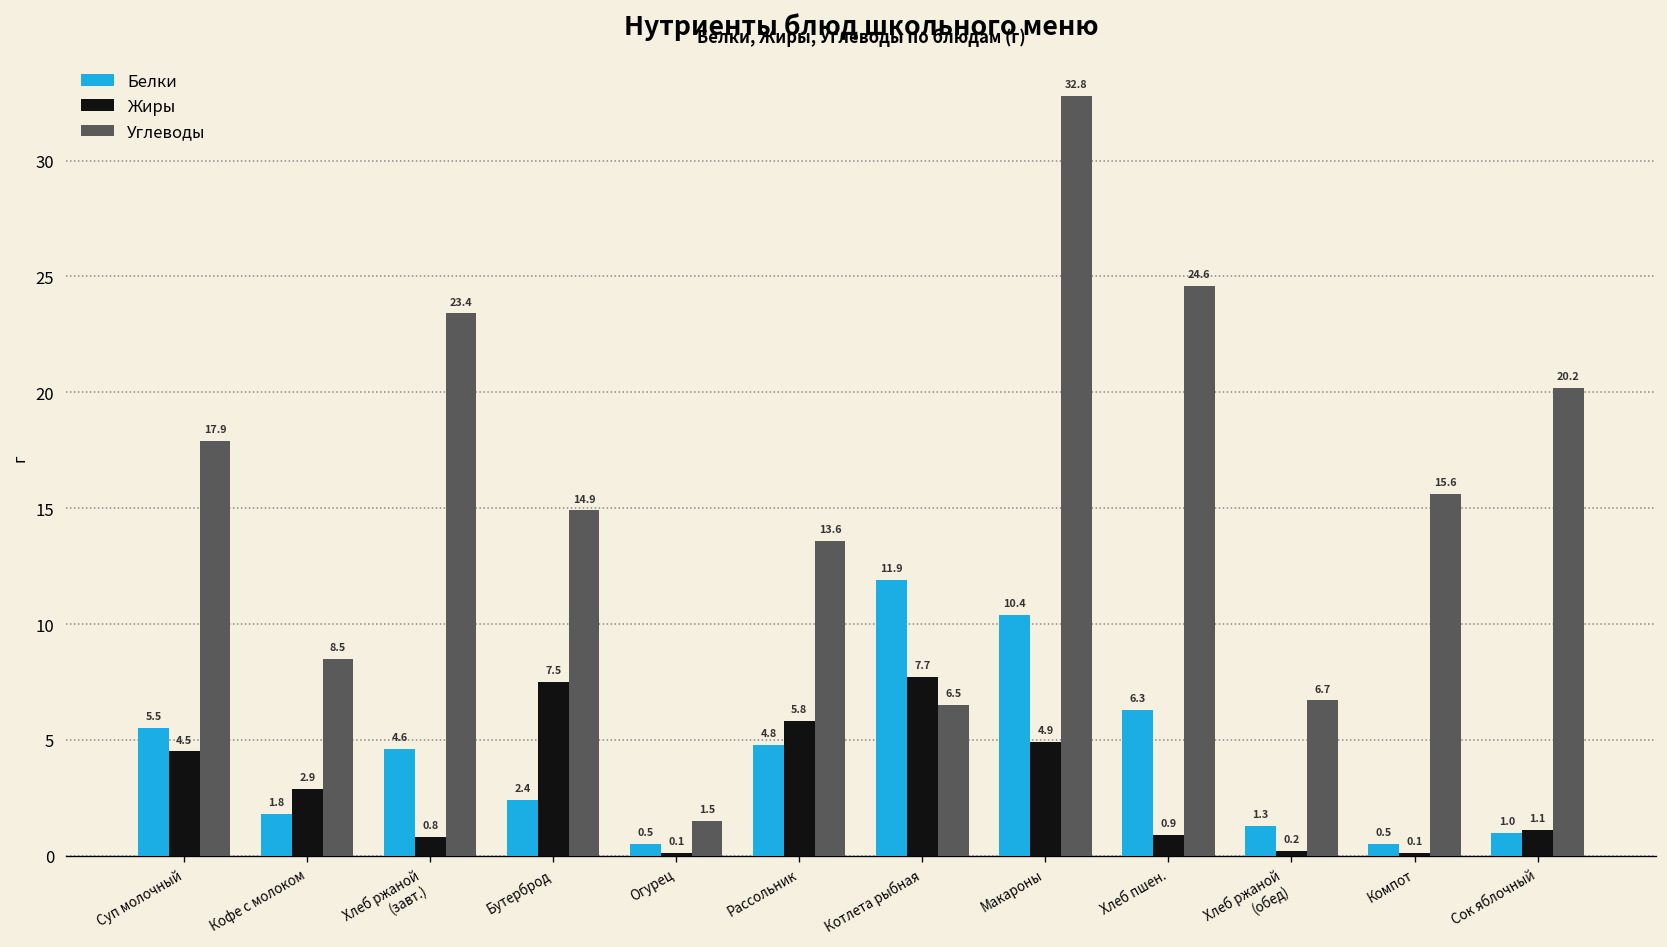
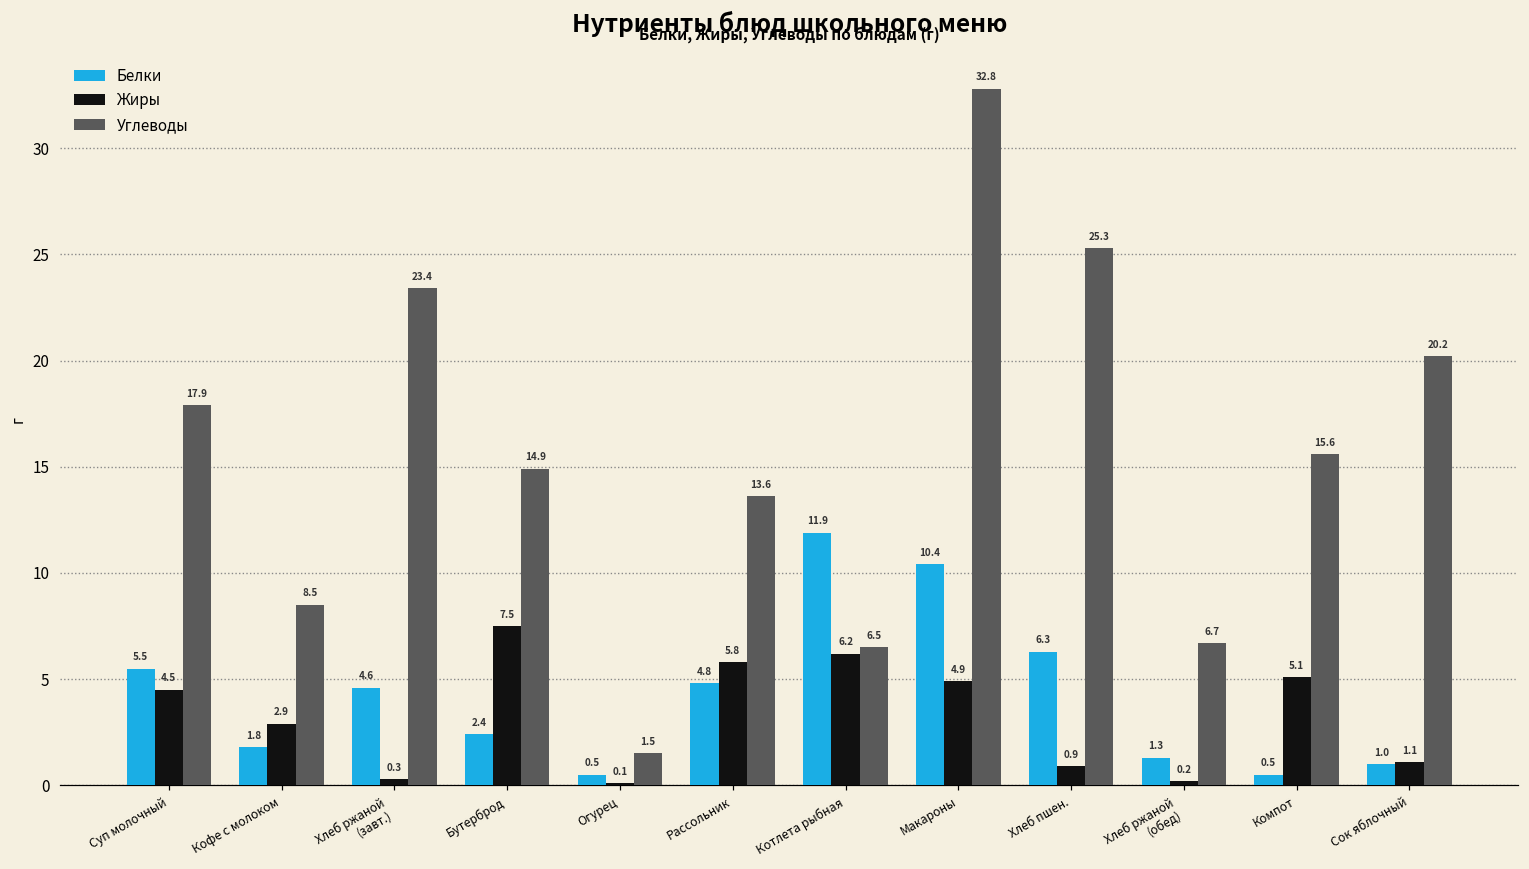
Жиры, Хлеб ржаной (завт.): 0.8 -> 0.3
Жиры, Котлета рыбная: 7.7 -> 6.2
Углеводы, Хлеб пшен.: 24.6 -> 25.3
Жиры, Компот: 0.1 -> 5.1
